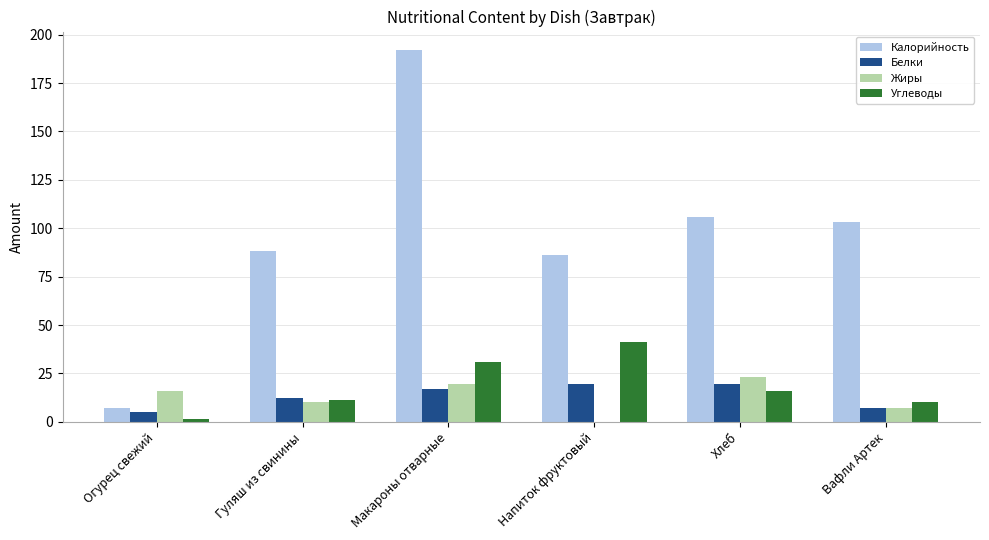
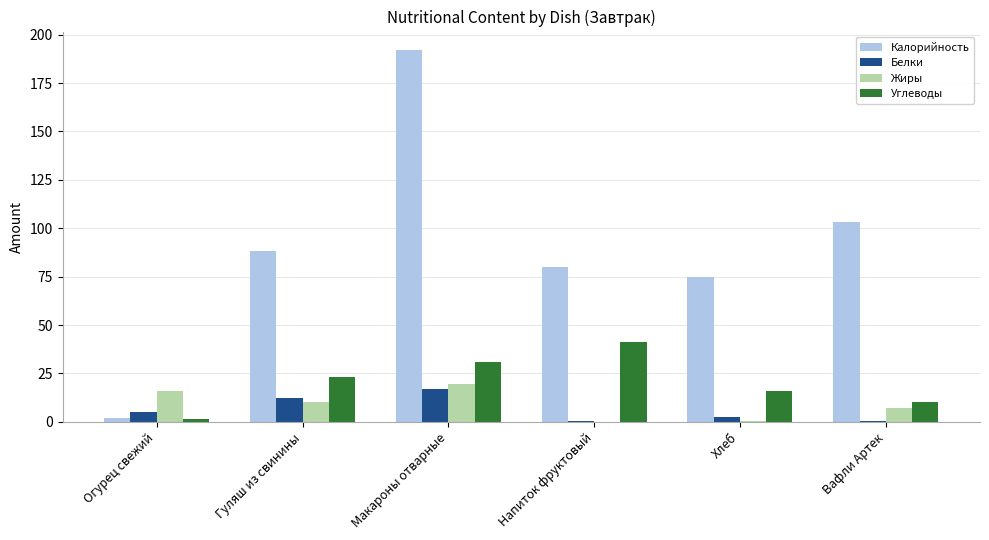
Калорийность, Огурец свежий: 7 -> 2
Углеводы, Гуляш из свинины: 11 -> 23
Калорийность, Напиток фруктовый: 86 -> 80
Белки, Напиток фруктовый: 19 -> 1
Калорийность, Хлеб: 106 -> 75
Белки, Хлеб: 19 -> 2
Жиры, Хлеб: 23 -> 0
Белки, Вафли Артек: 7 -> 1
